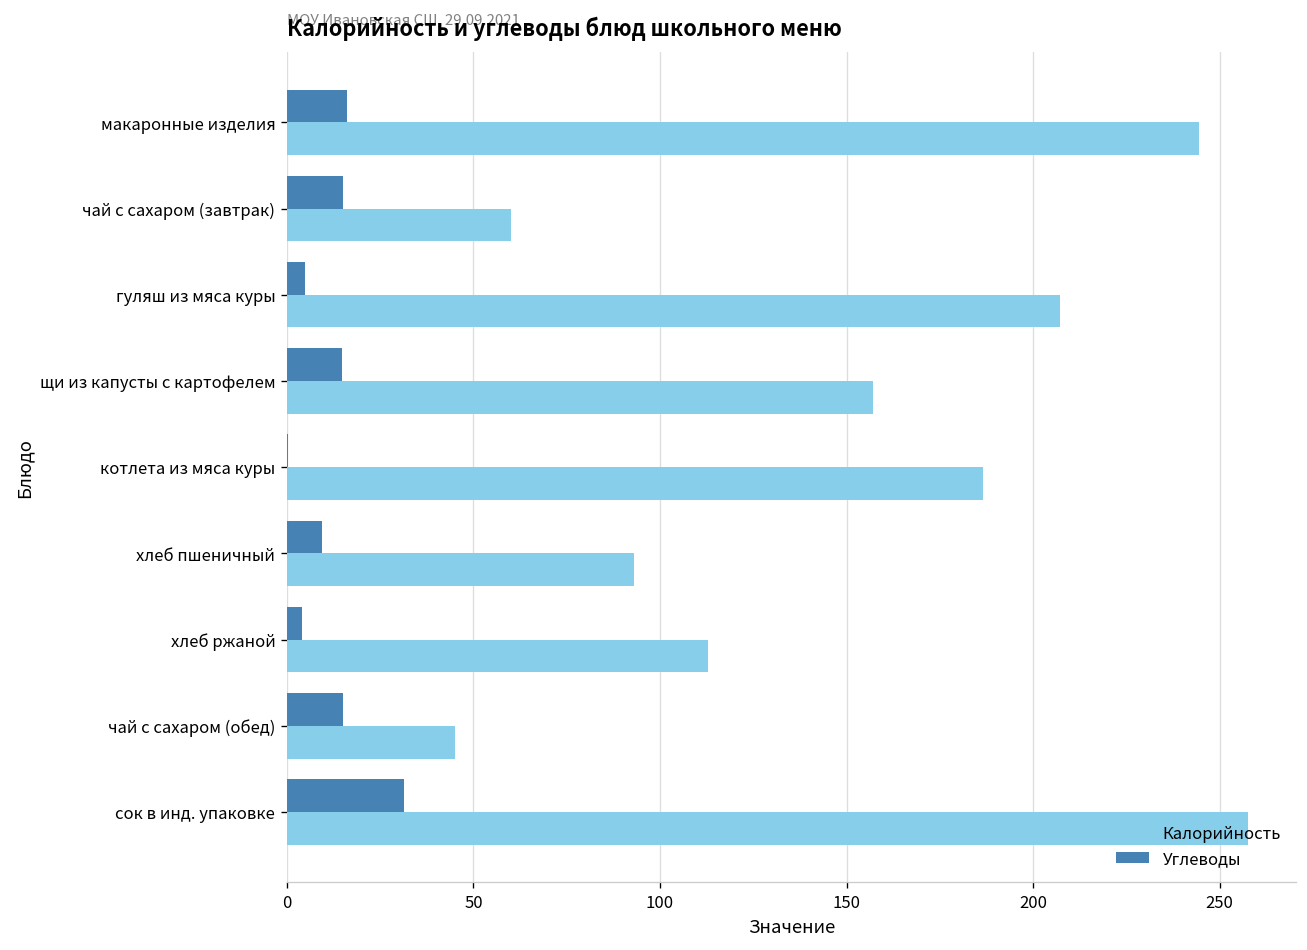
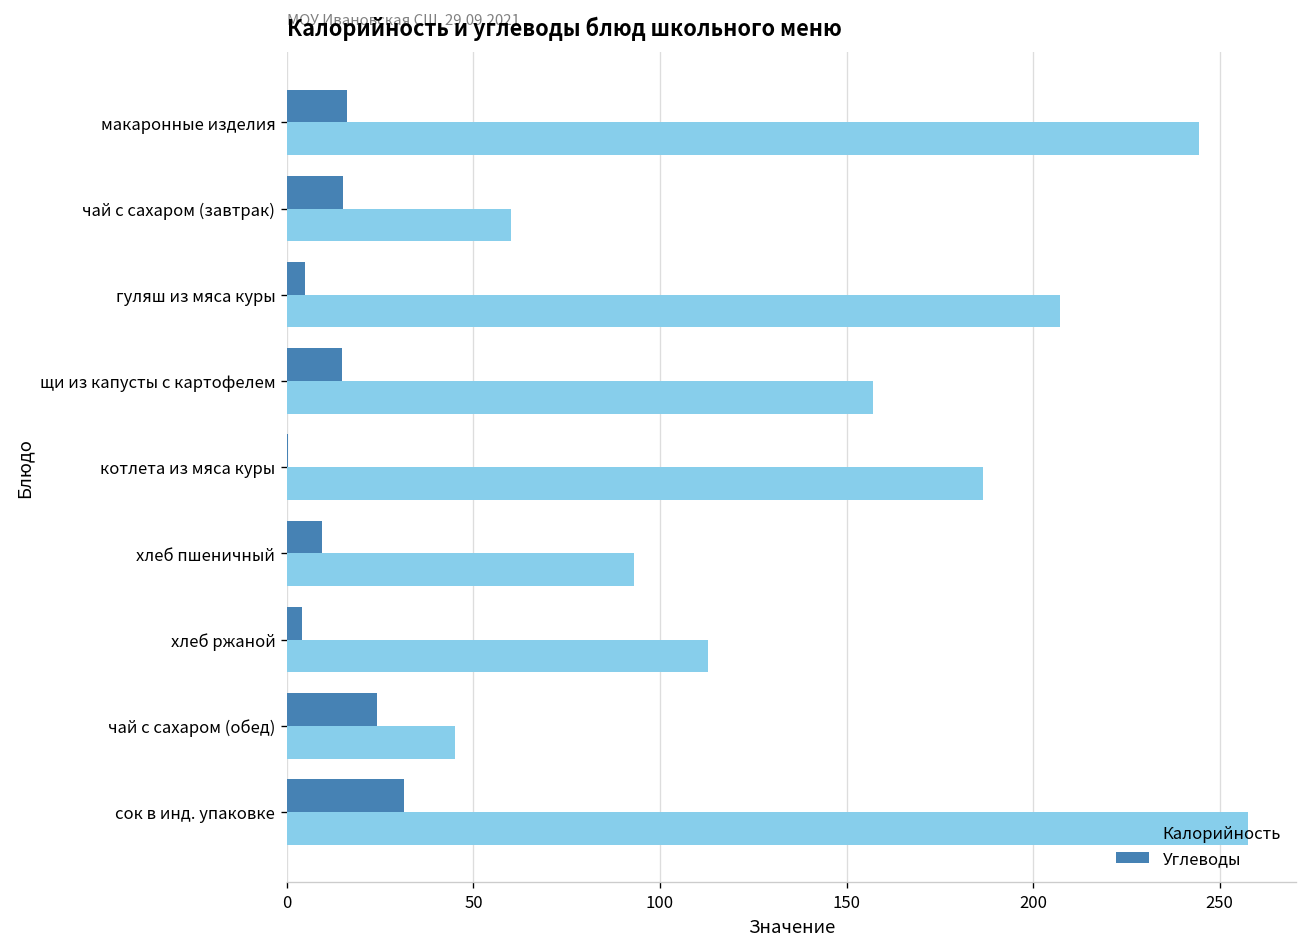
Углеводы, чай с сахаром (обед): 15 -> 24
